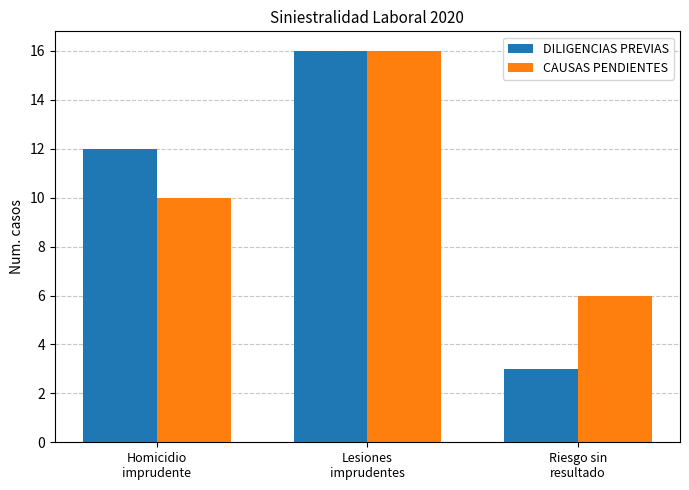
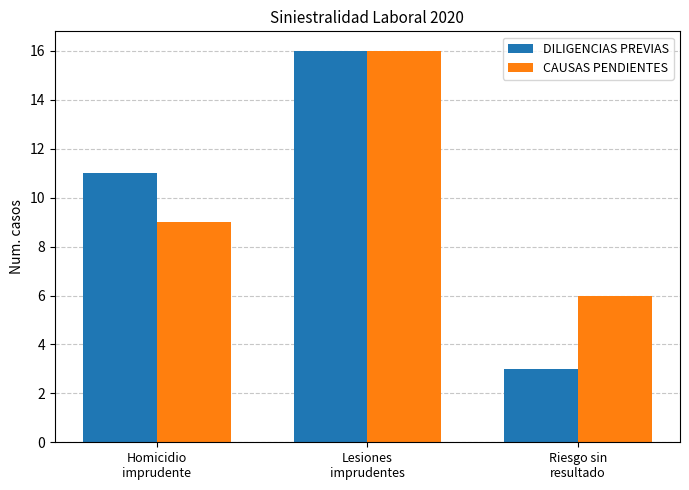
DILIGENCIAS PREVIAS, Homicidio imprudente: 12 -> 11
CAUSAS PENDIENTES, Homicidio imprudente: 10 -> 9
